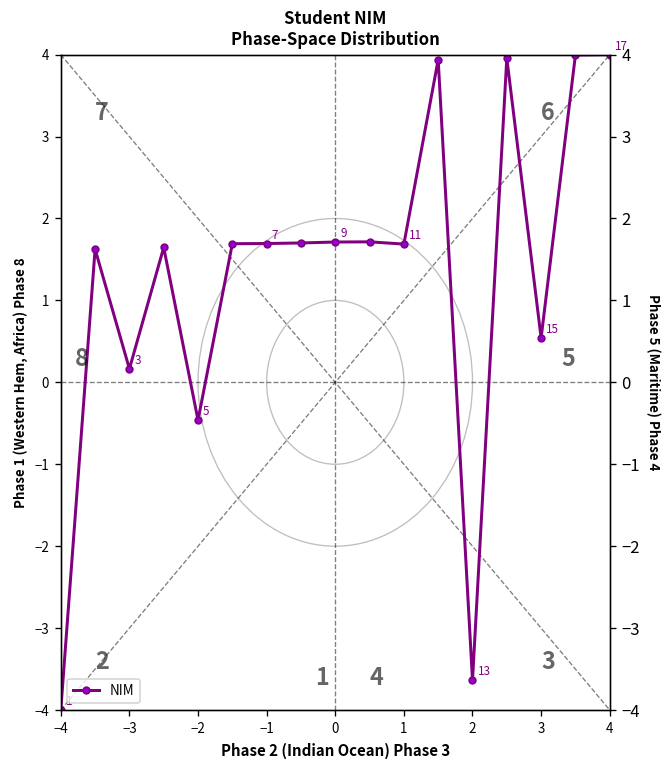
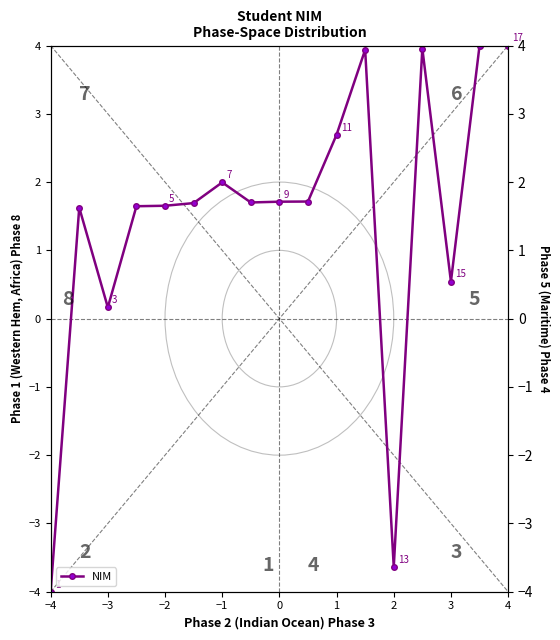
NIM, −2: -0.5 -> 1.7
NIM, −1: 1.7 -> 2.0
NIM, 1: 1.7 -> 2.7
